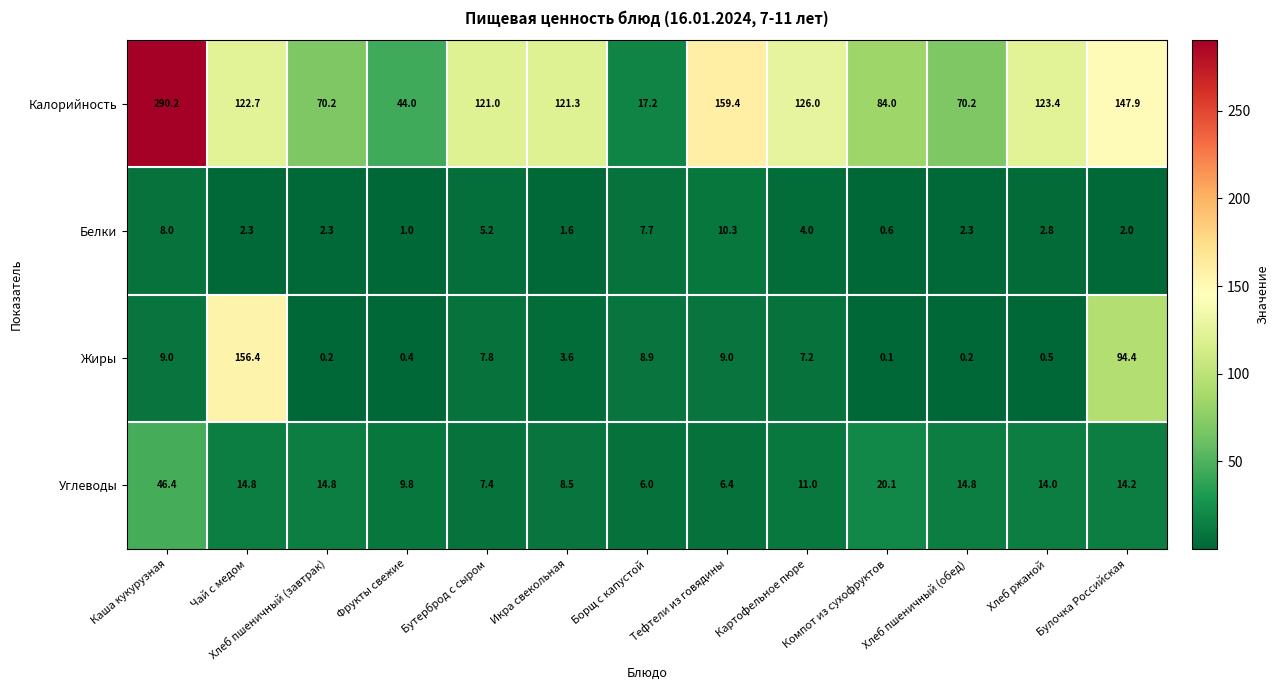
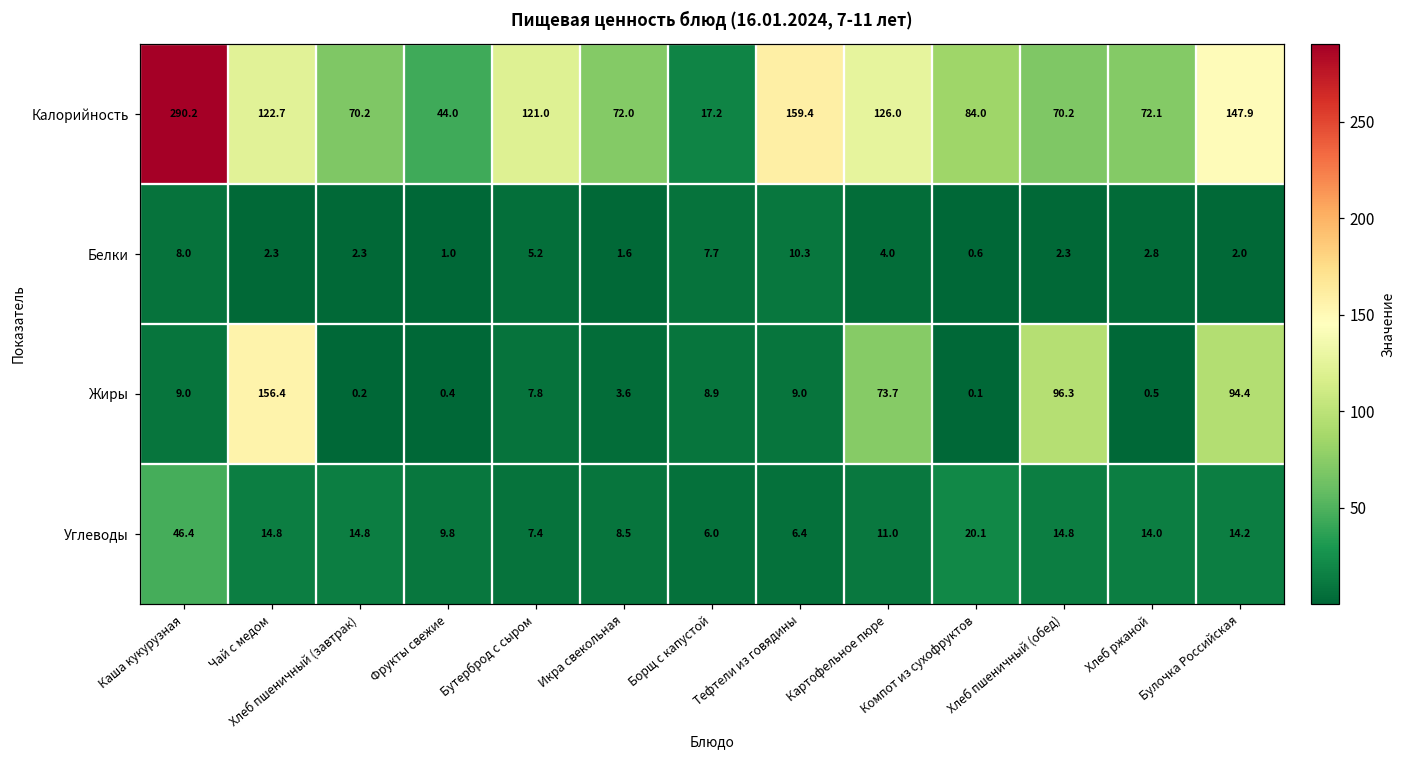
Калорийность, Икра свекольная: 121.3 -> 72.0
Калорийность, Хлеб ржаной: 123.4 -> 72.1
Жиры, Картофельное пюре: 7.2 -> 73.7
Жиры, Хлеб пшеничный (обед): 0.2 -> 96.3
